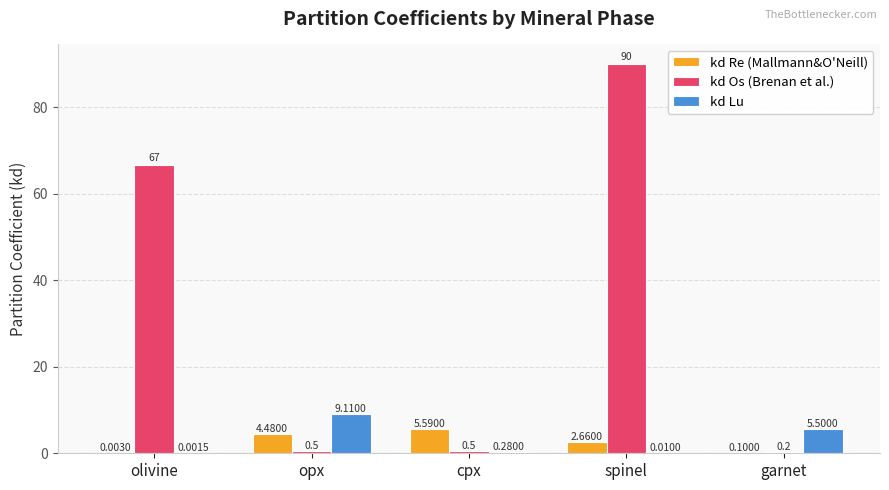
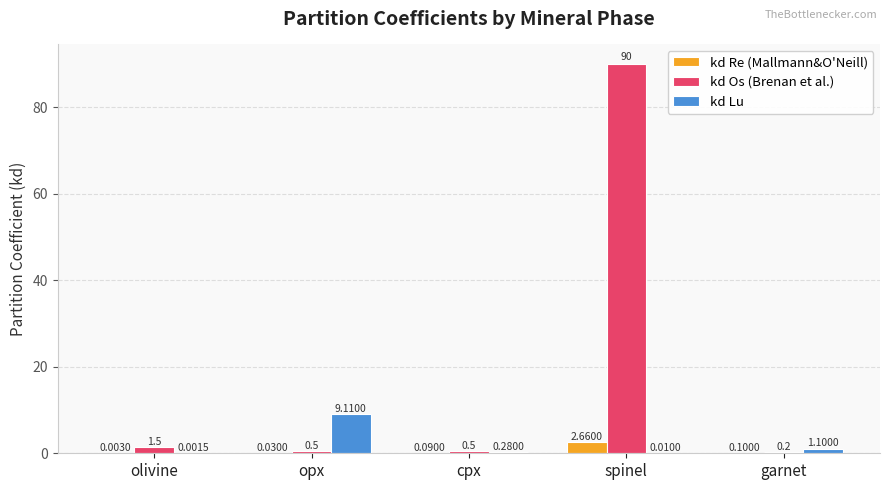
kd Os (Brenan et al.), olivine: 67 -> 1.5
kd Re (Mallmann&O'Neill), opx: 4.4800 -> 0.0300
kd Re (Mallmann&O'Neill), cpx: 5.5900 -> 0.0900
kd Lu, garnet: 5.5000 -> 1.1000
